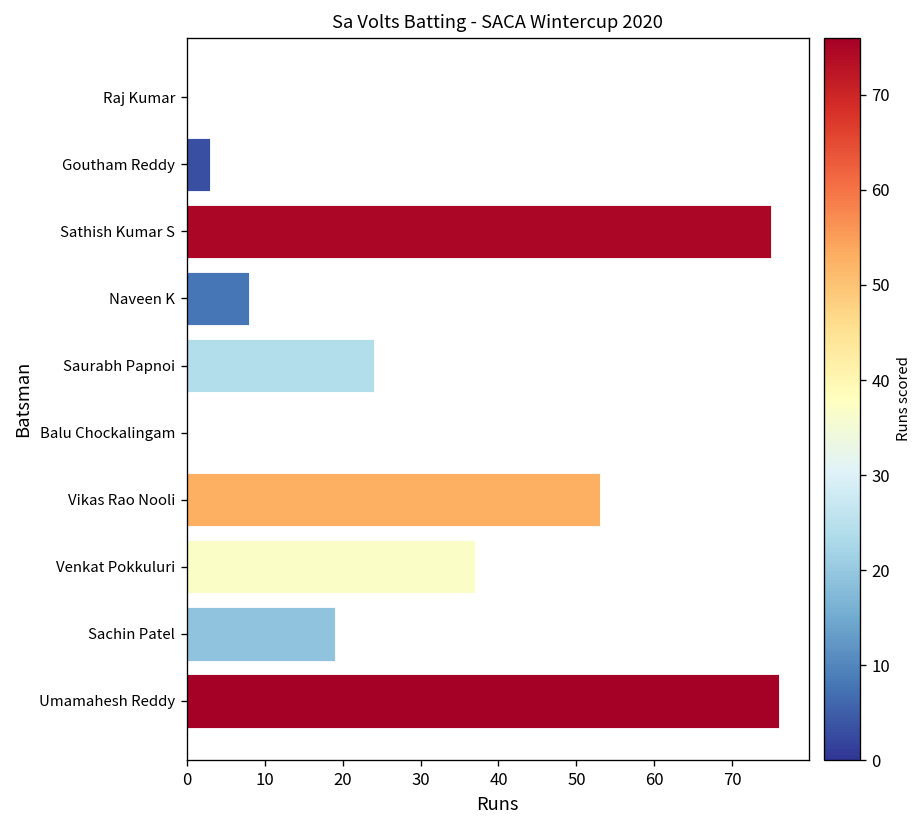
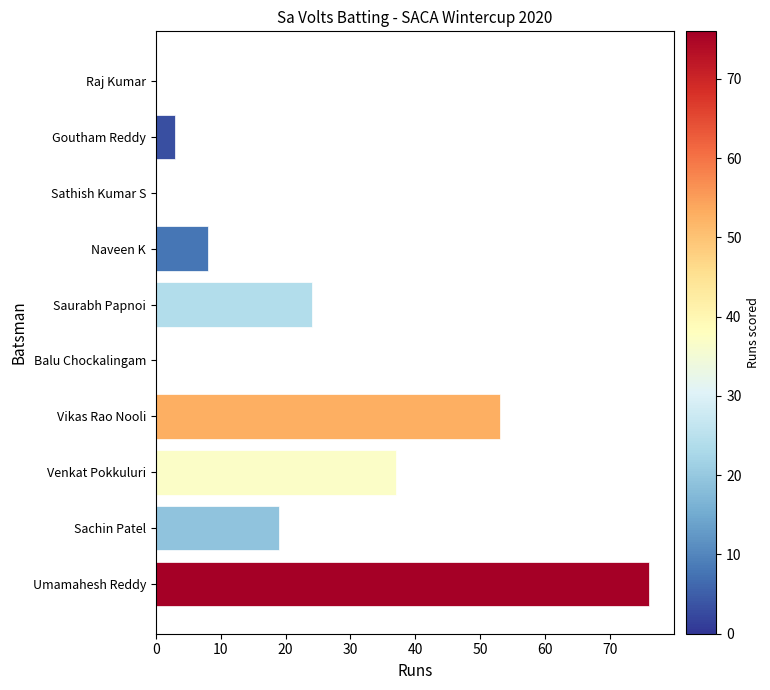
Sathish Kumar S: 75 -> 0
